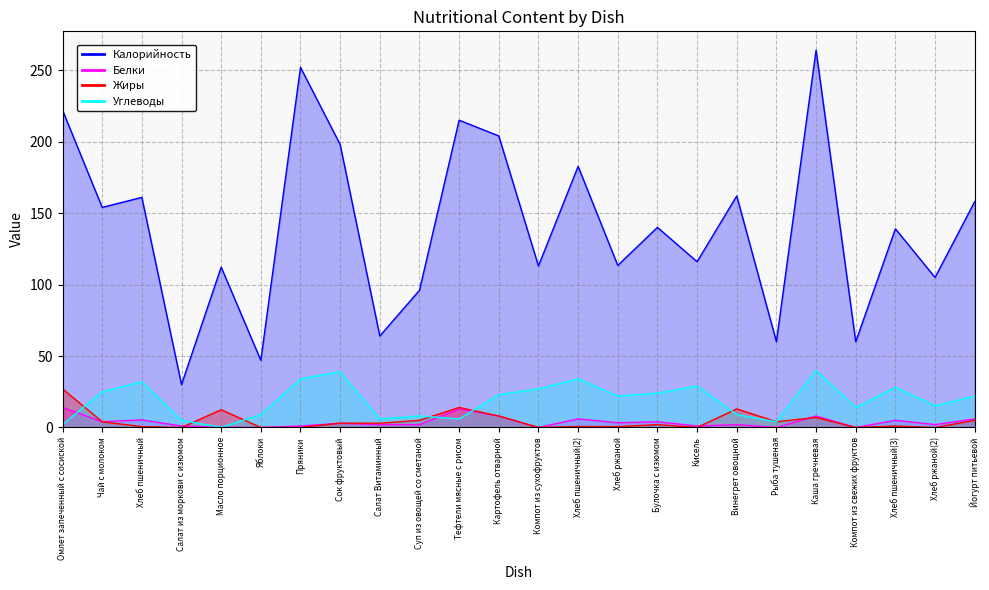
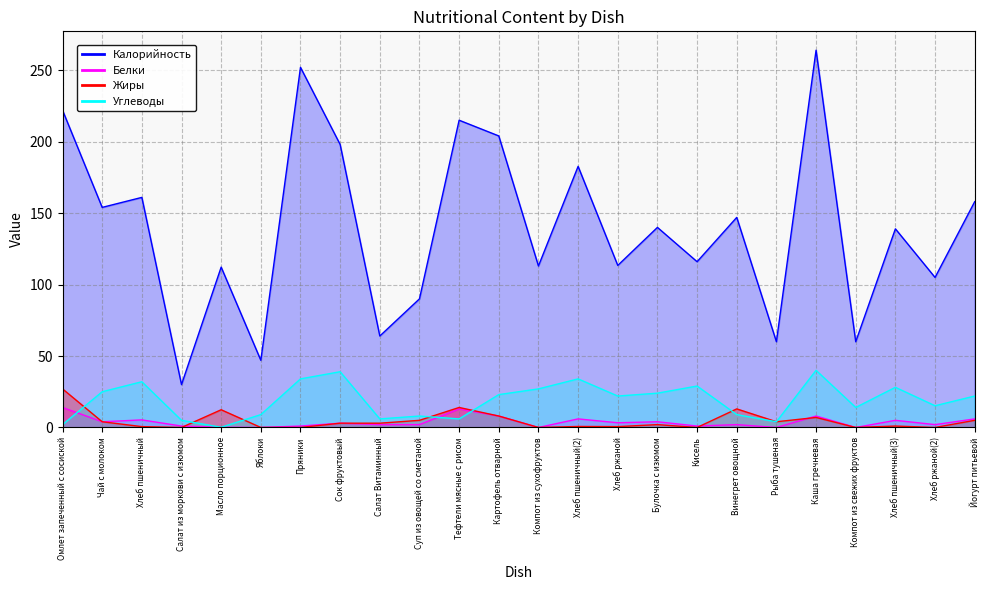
Калорийность, Суп из овощей со сметаной: 96 -> 90
Калорийность, Винегрет овощной: 162 -> 147
